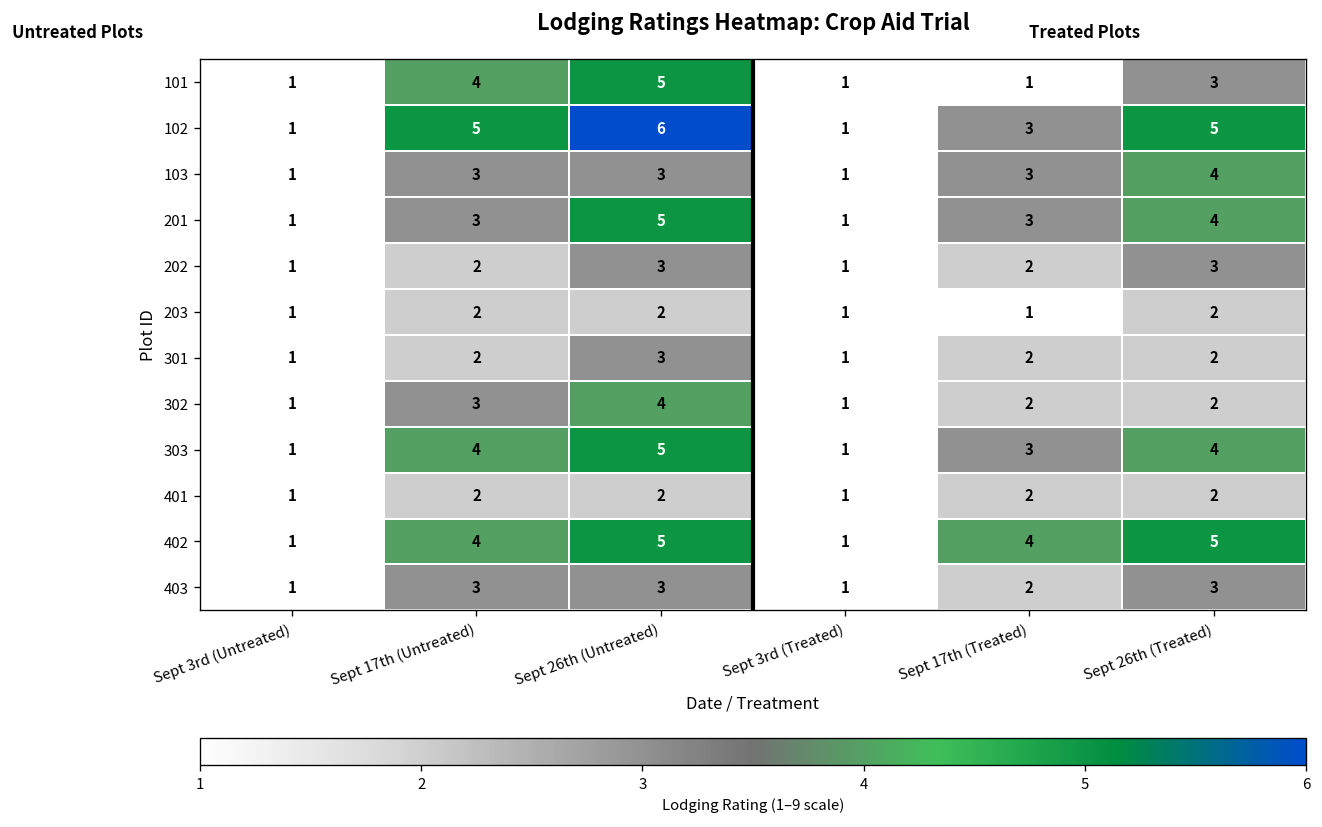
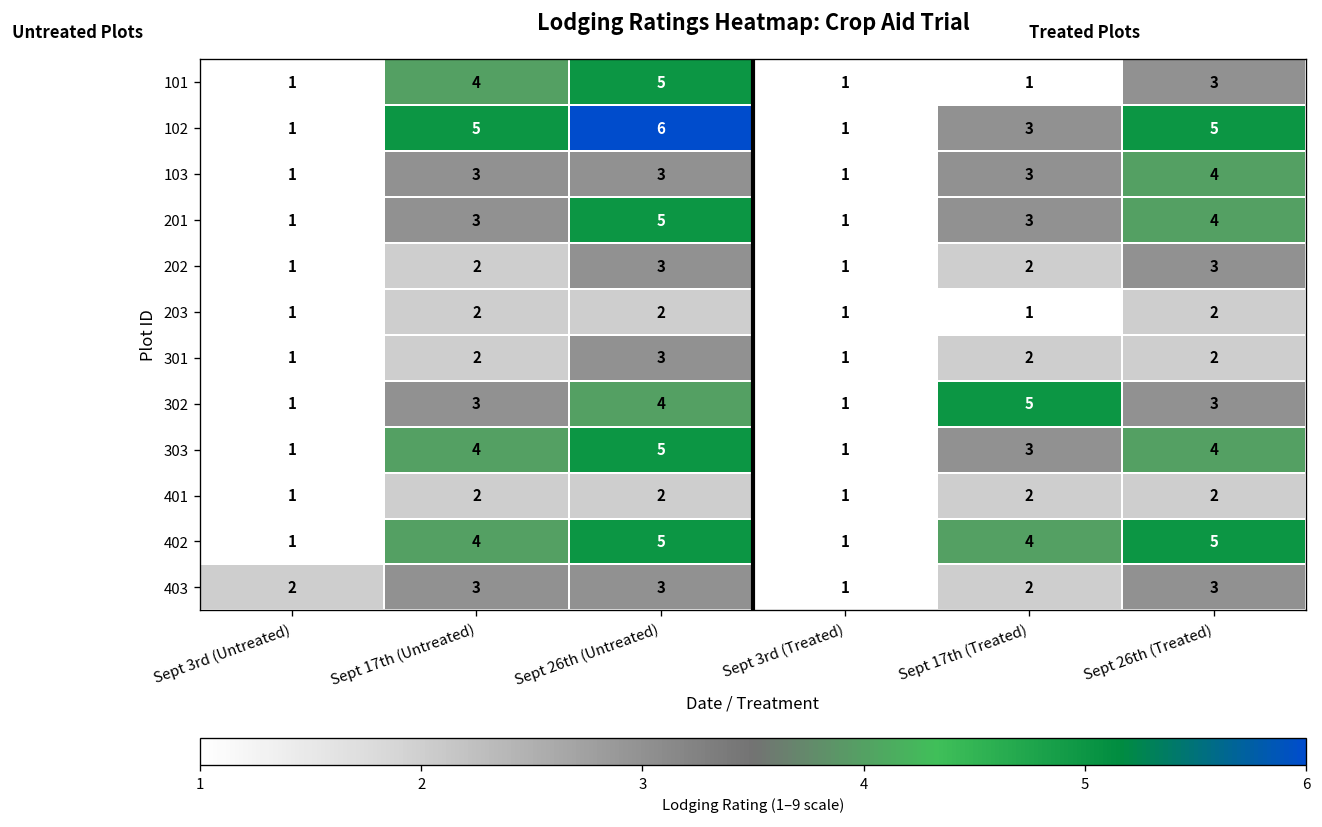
302, Sept 17th (Treated): 2 -> 5
302, Sept 26th (Treated): 2 -> 3
403, Sept 3rd (Untreated): 1 -> 2
